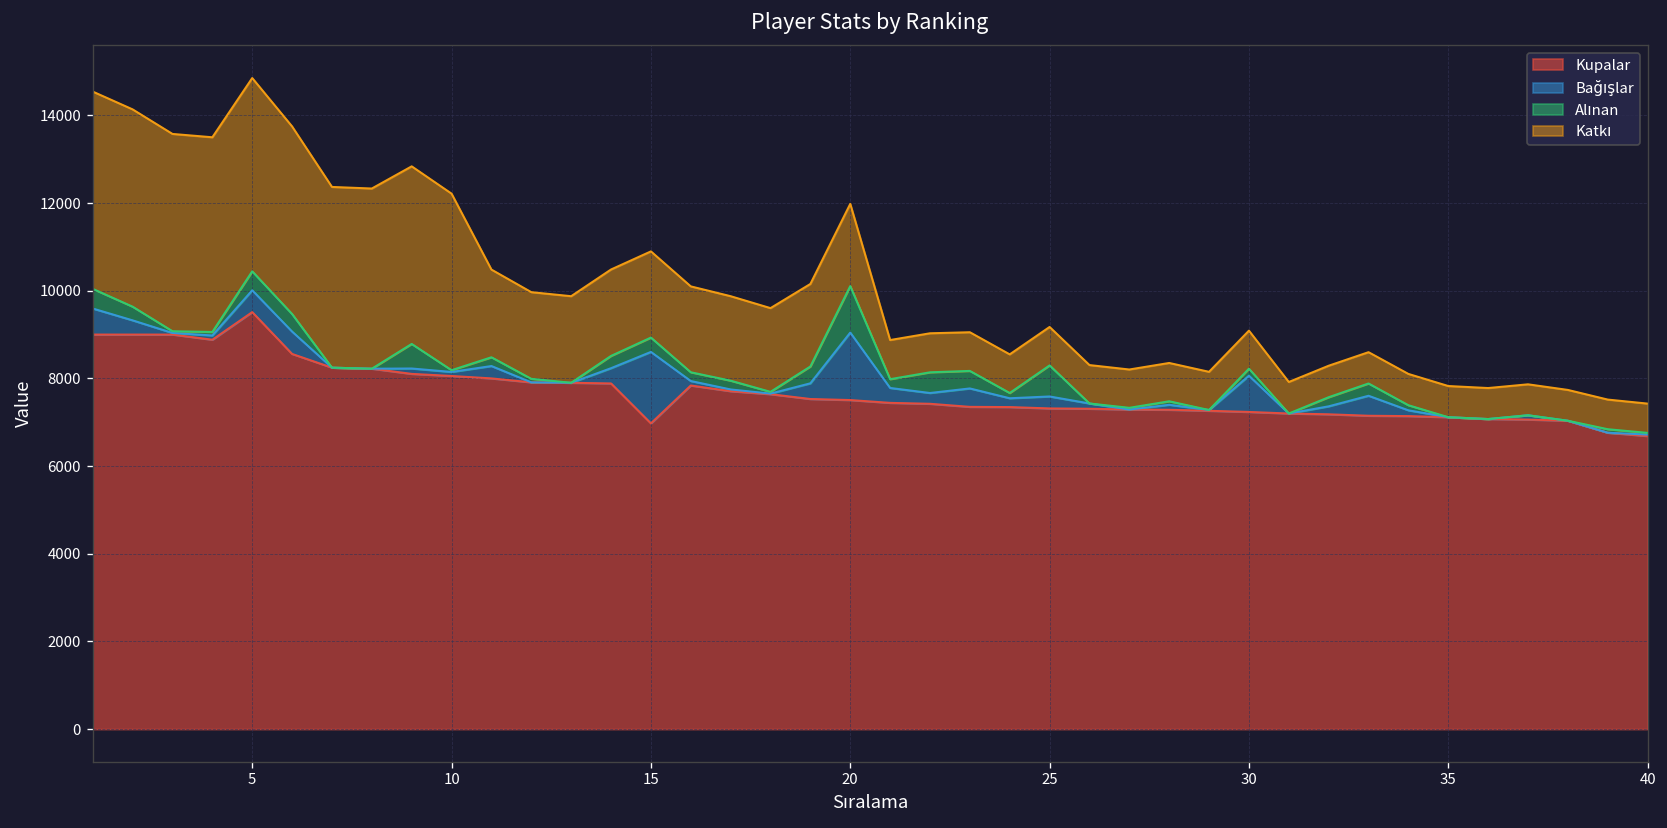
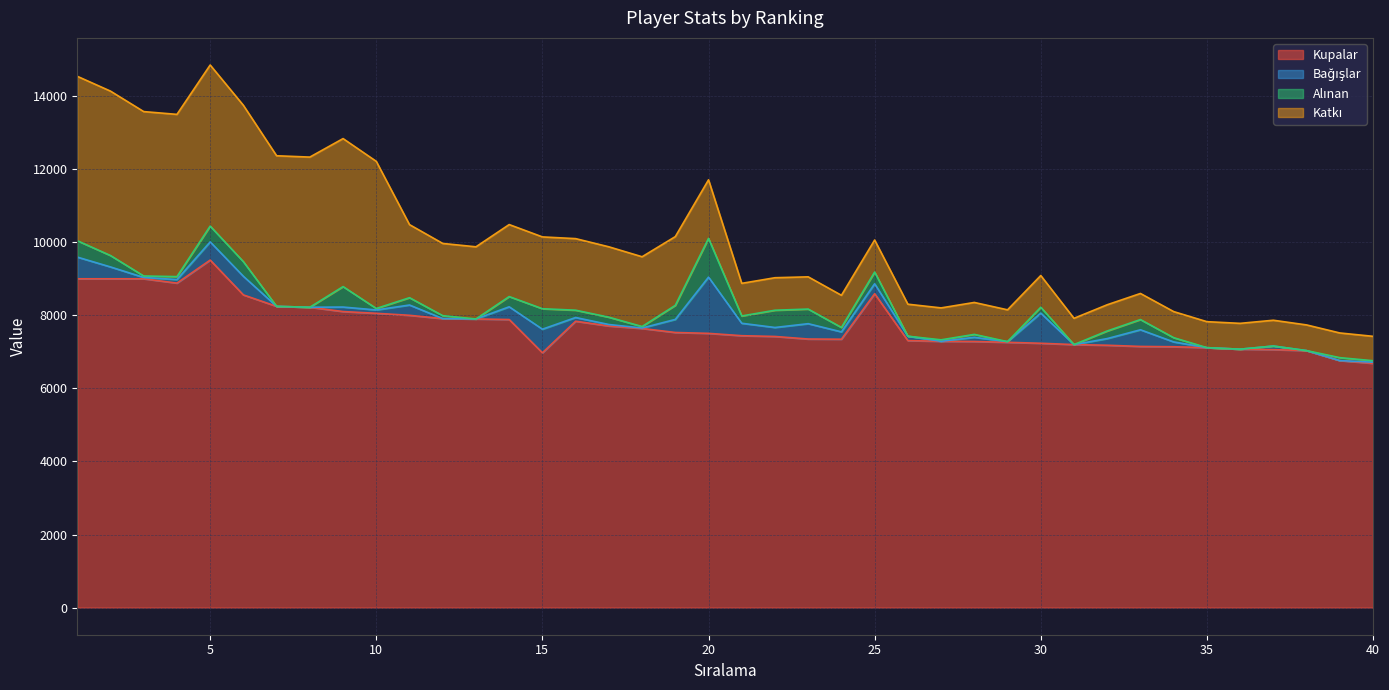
Bağışlar, 15: 1600 -> 600
Alınan, 15: 300 -> 600
Katkı, 20: 1900 -> 1600
Kupalar, 25: 7300 -> 8600
Alınan, 25: 700 -> 300
